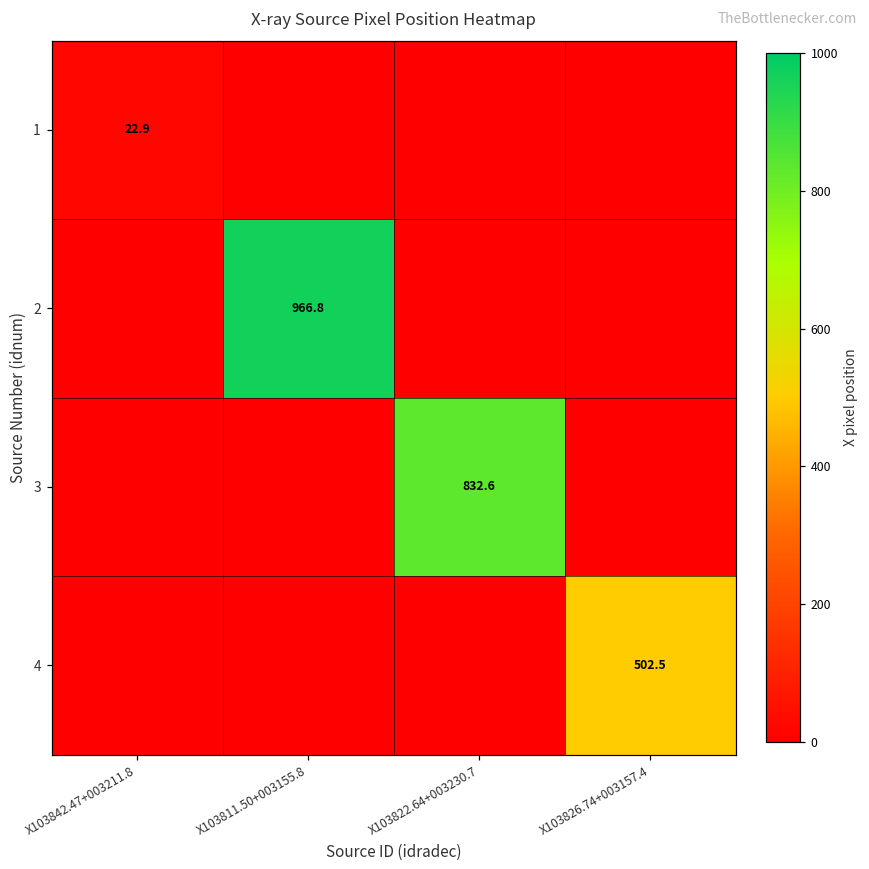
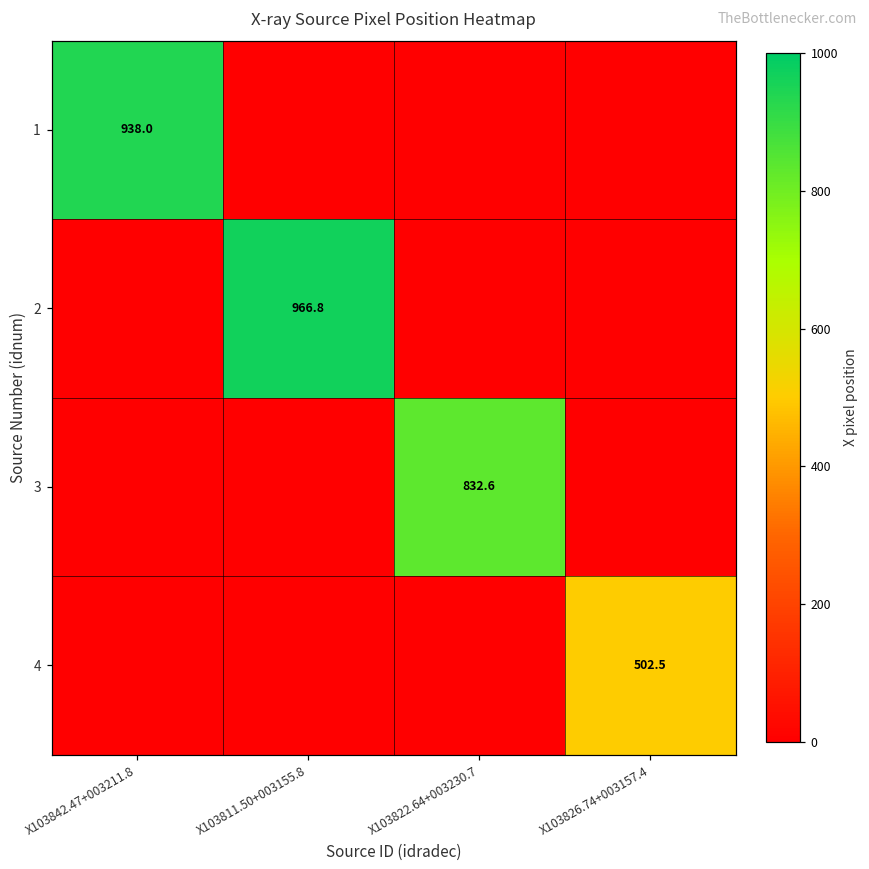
1, X103842.47+003211.8: 22.9 -> 938.0
